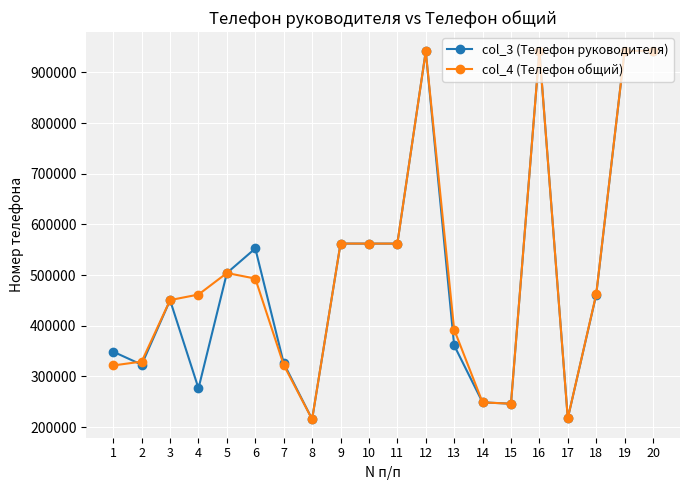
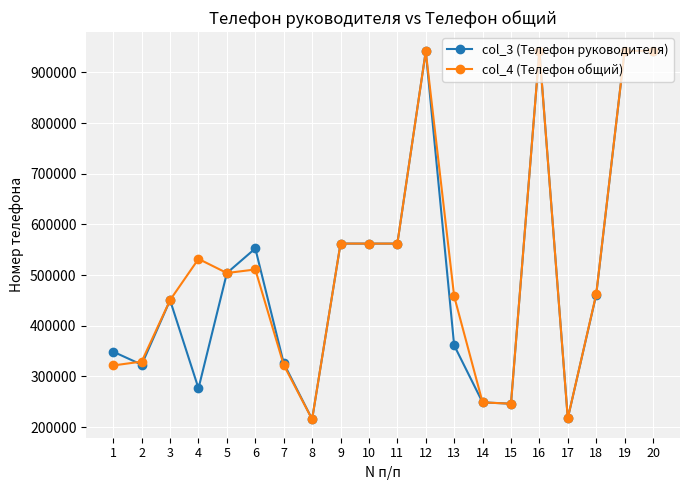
col_4 (Телефон общий), 4: 460000 -> 530000
col_4 (Телефон общий), 6: 490000 -> 510000
col_4 (Телефон общий), 13: 390000 -> 460000
